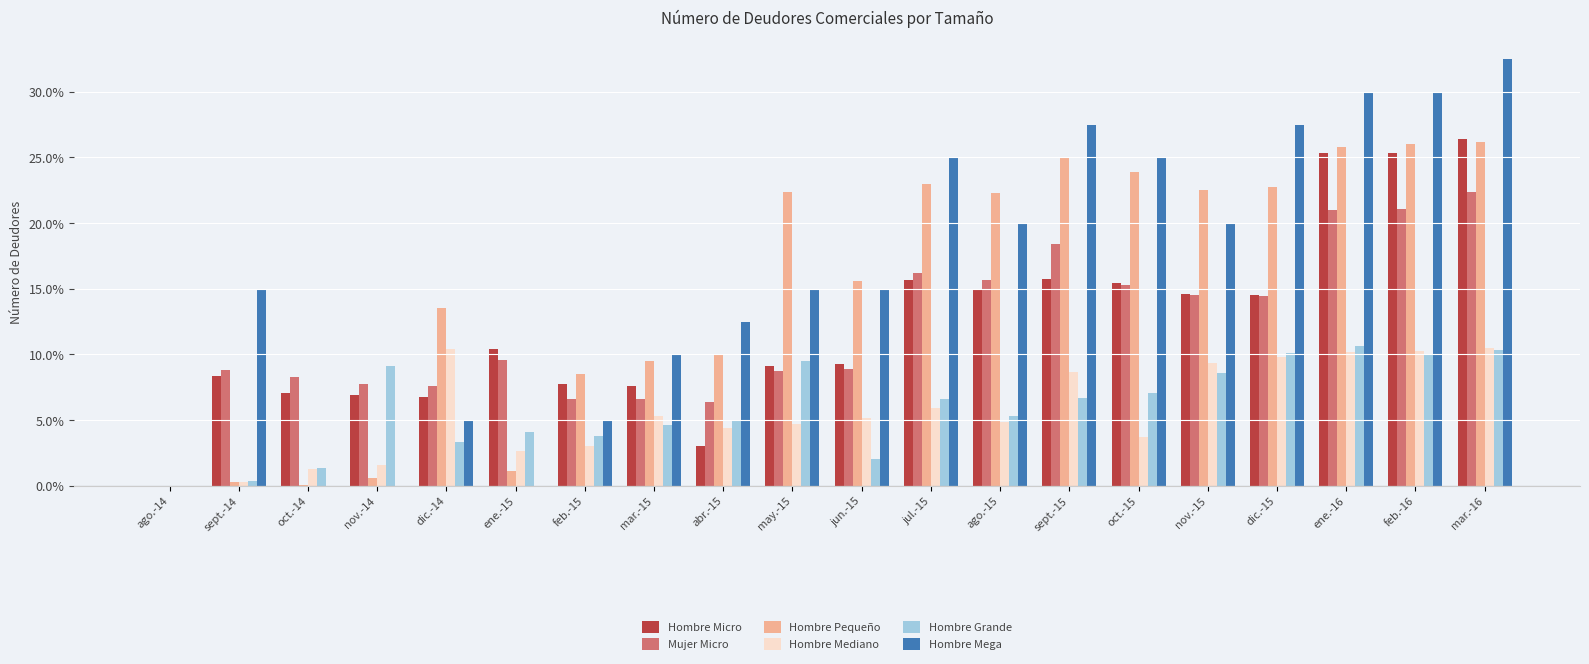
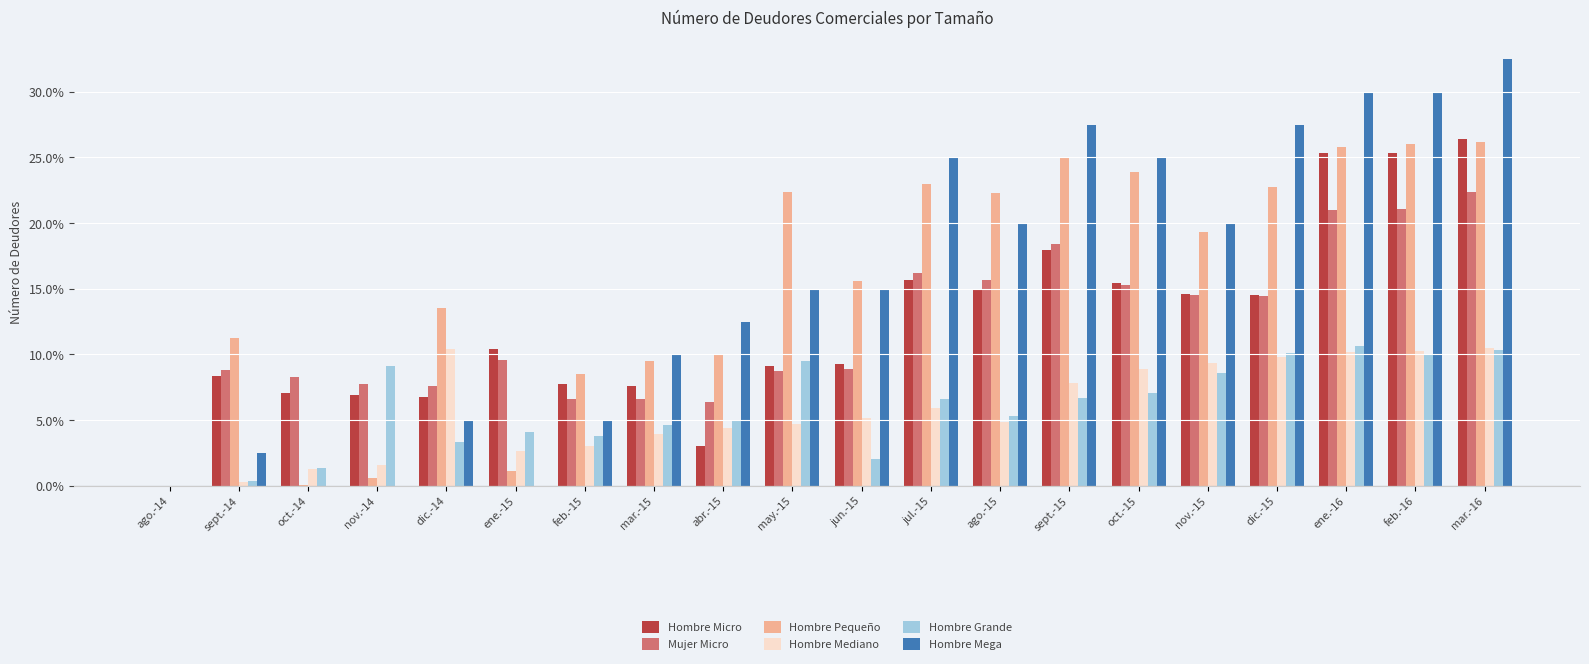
Hombre Pequeño, sept.-14: 0.3% -> 11.3%
Hombre Mega, sept.-14: 15.0% -> 2.5%
Hombre Mediano, mar.-15: 5.3% -> 3.9%
Hombre Micro, sept.-15: 15.8% -> 18.0%
Hombre Mediano, sept.-15: 8.7% -> 7.9%
Hombre Mediano, oct.-15: 3.7% -> 8.9%
Hombre Pequeño, nov.-15: 22.5% -> 19.3%
